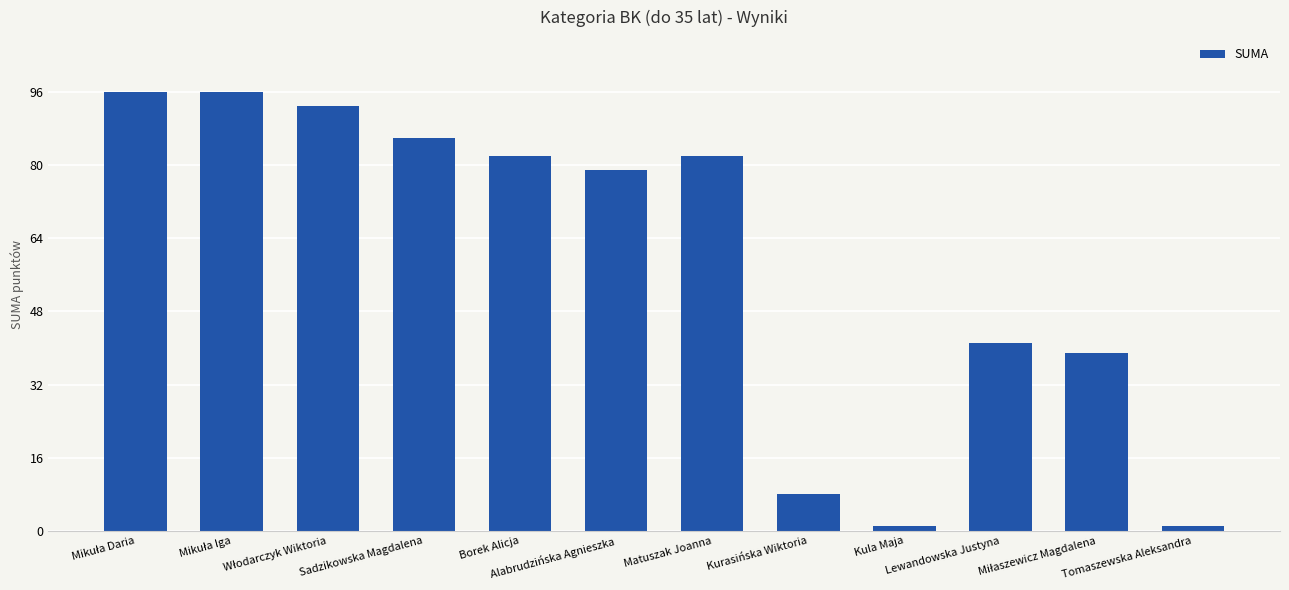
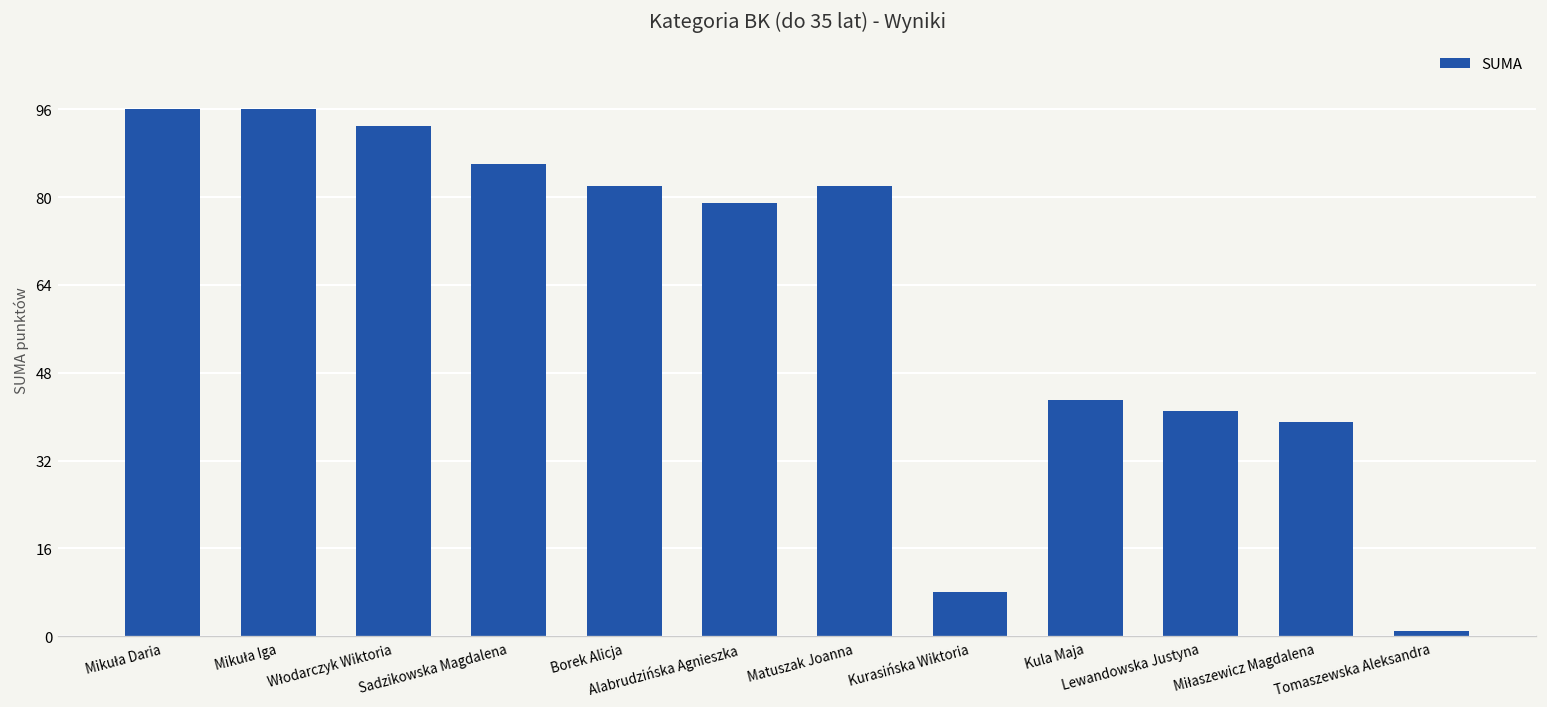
Kula Maja: 1 -> 43
